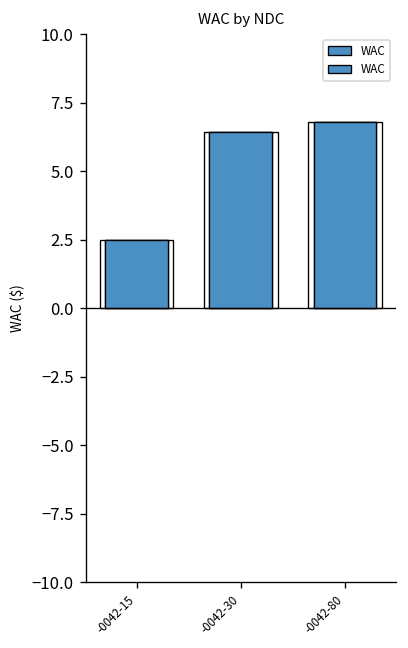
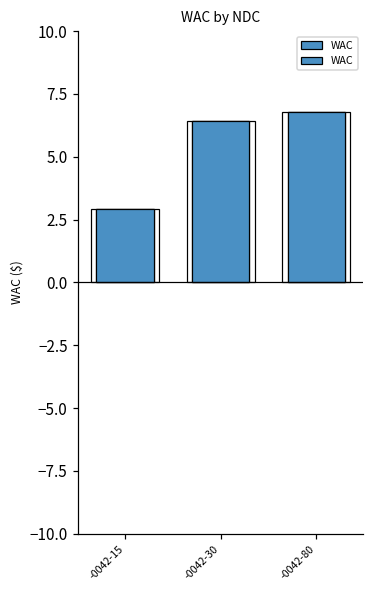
-0042-15: 2.5 -> 2.9
